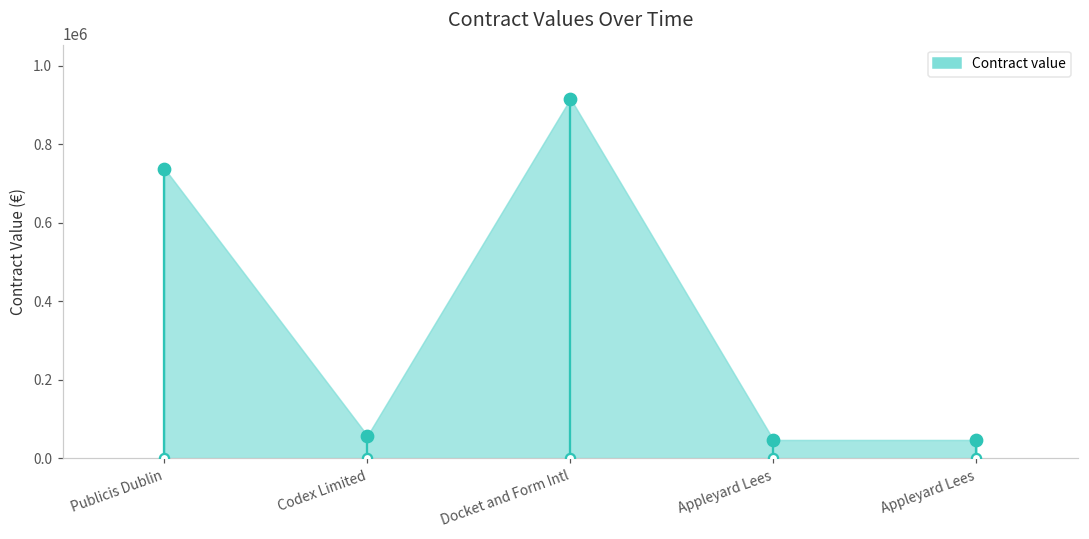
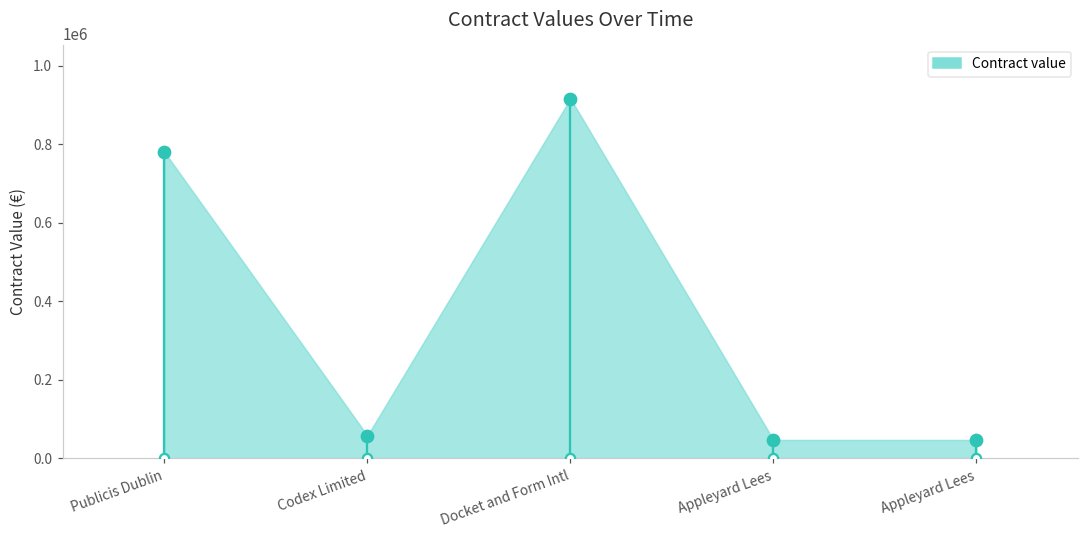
Contract value, Publicis Dublin: 740000 -> 780000
